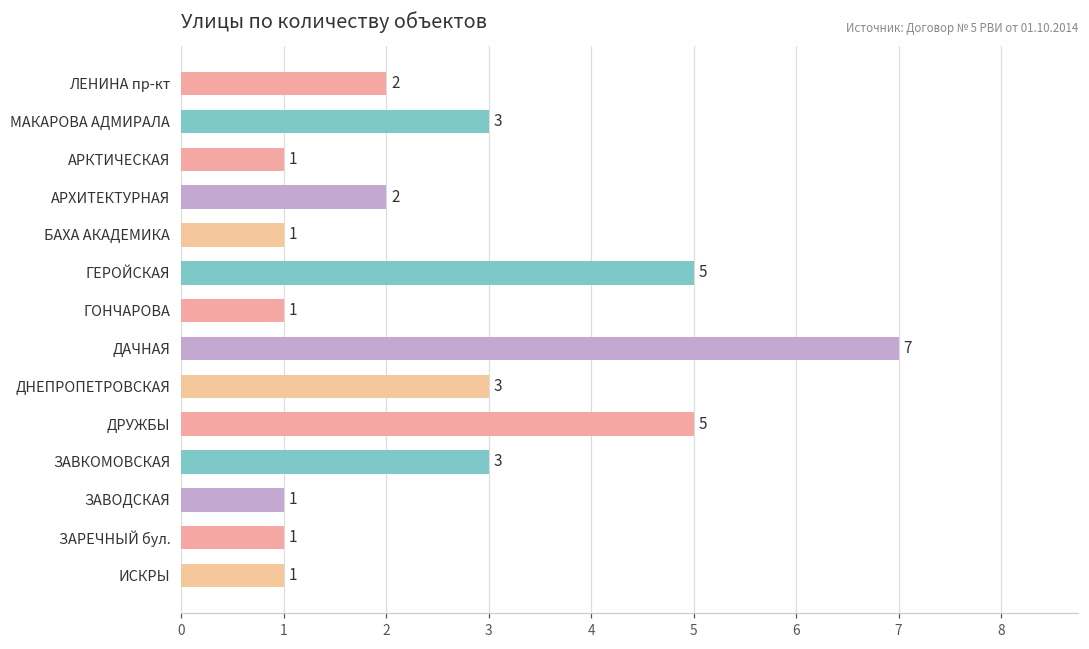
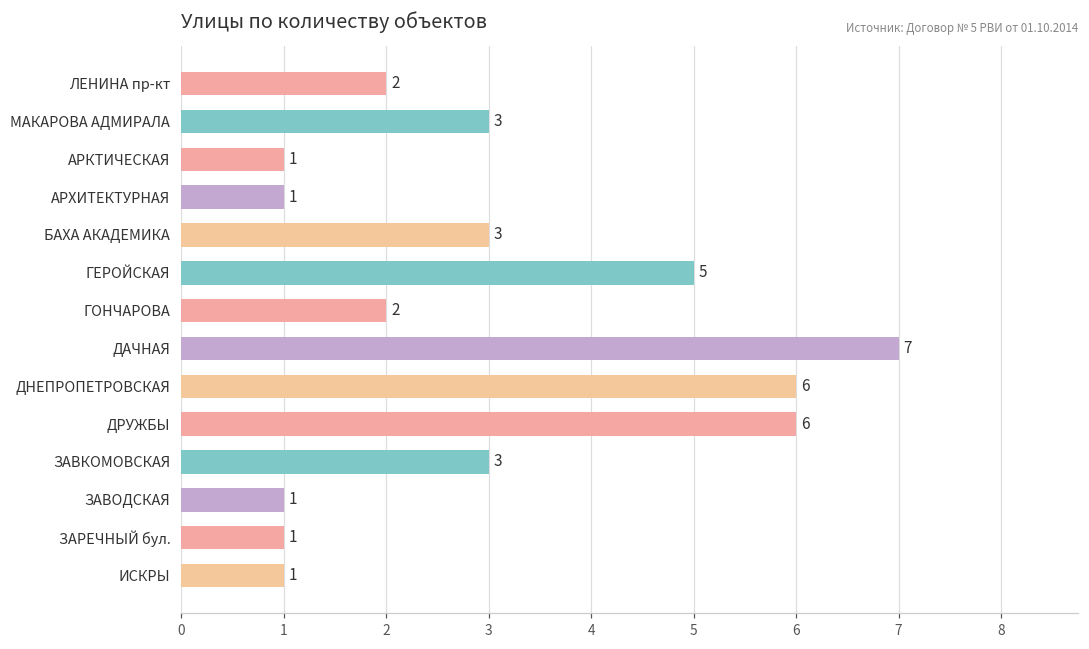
АРХИТЕКТУРНАЯ: 2 -> 1
БАХА АКАДЕМИКА: 1 -> 3
ГОНЧАРОВА: 1 -> 2
ДНЕПРОПЕТРОВСКАЯ: 3 -> 6
ДРУЖБЫ: 5 -> 6
